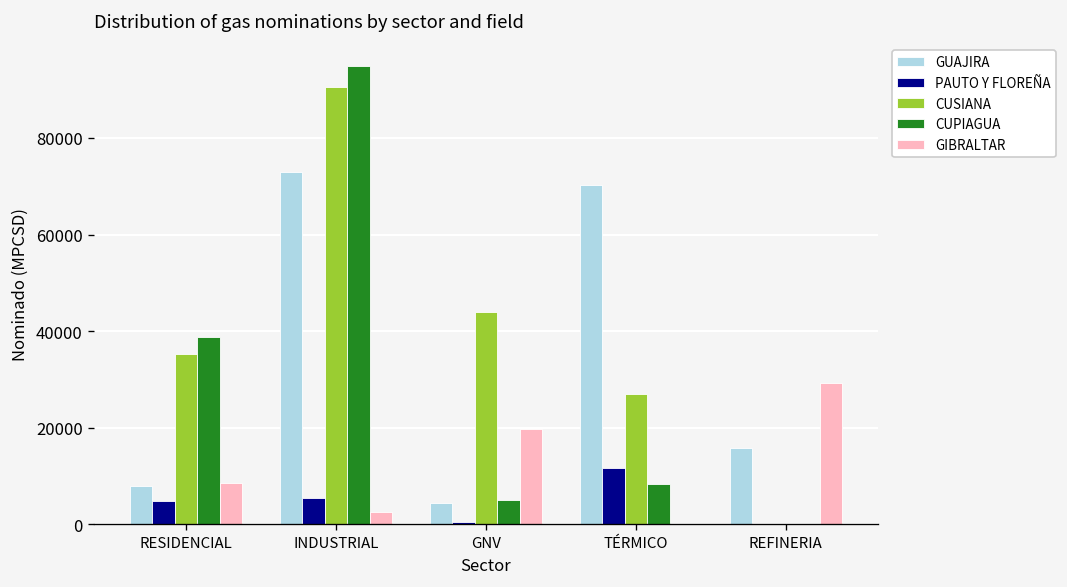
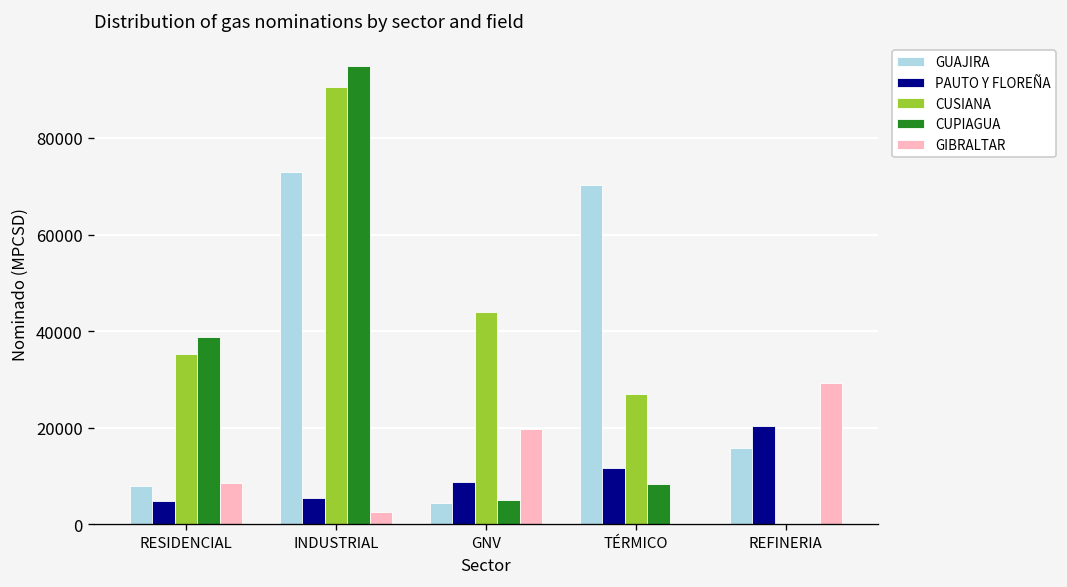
PAUTO Y FLOREÑA, GNV: 0 -> 9000
PAUTO Y FLOREÑA, REFINERIA: 0 -> 20000
